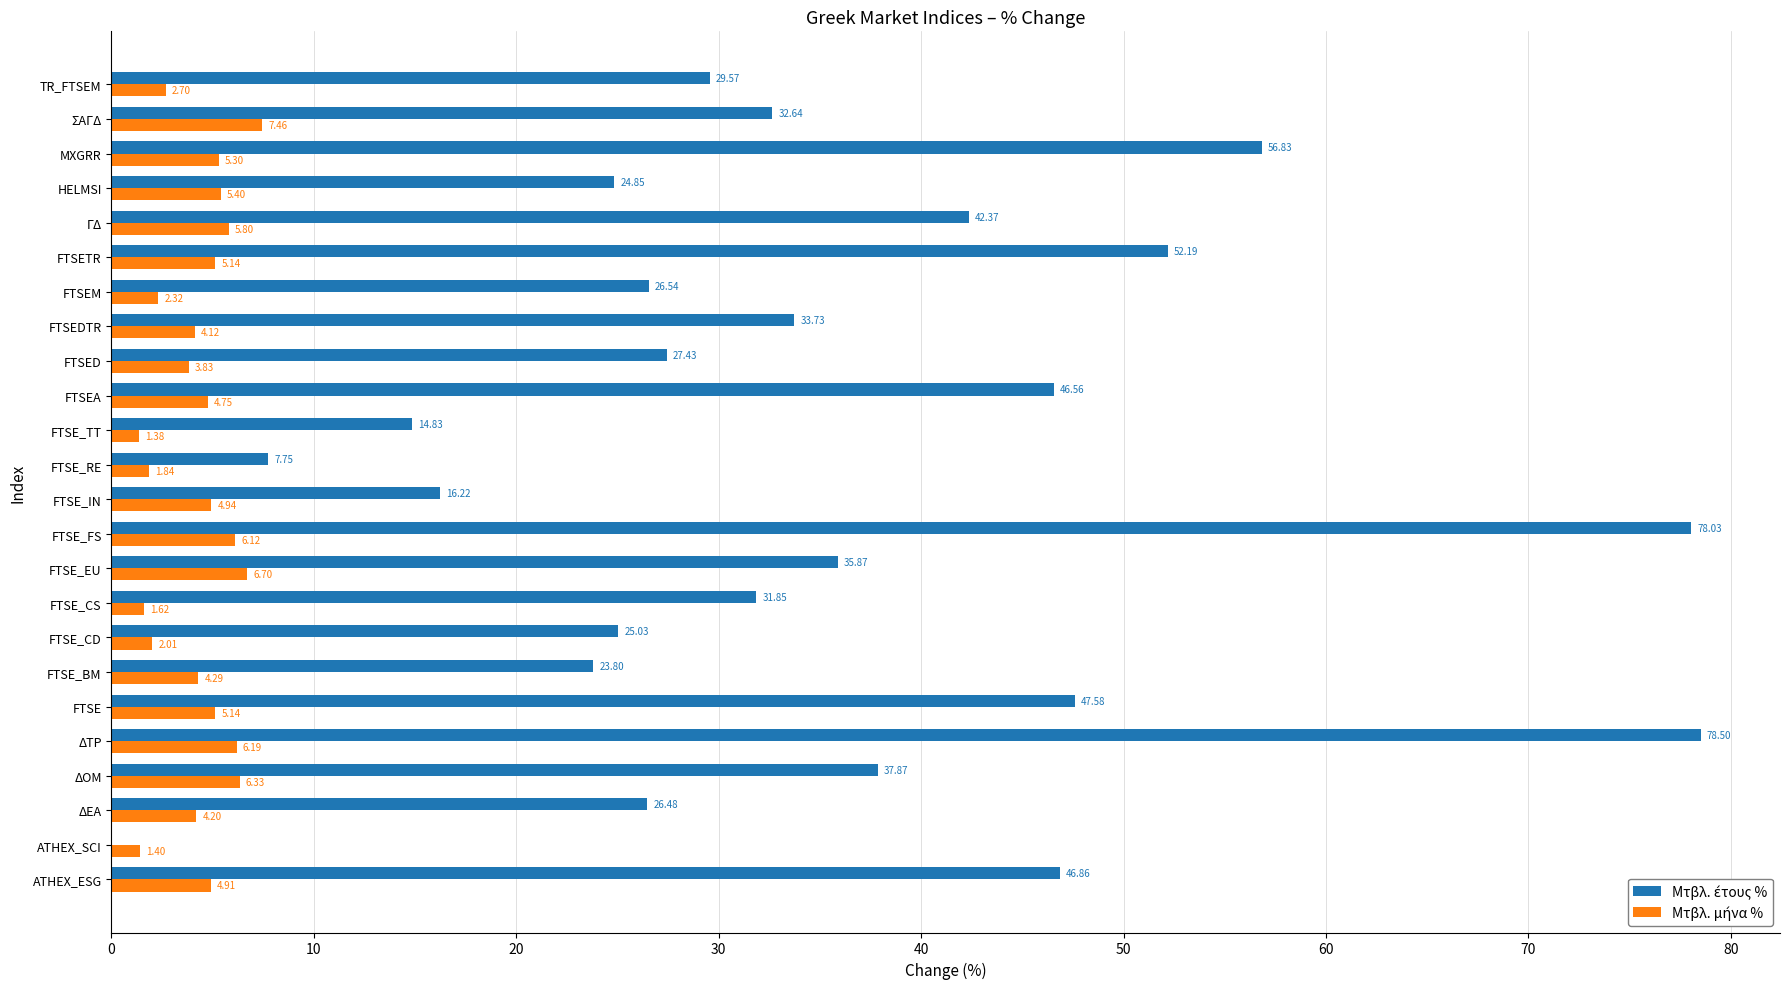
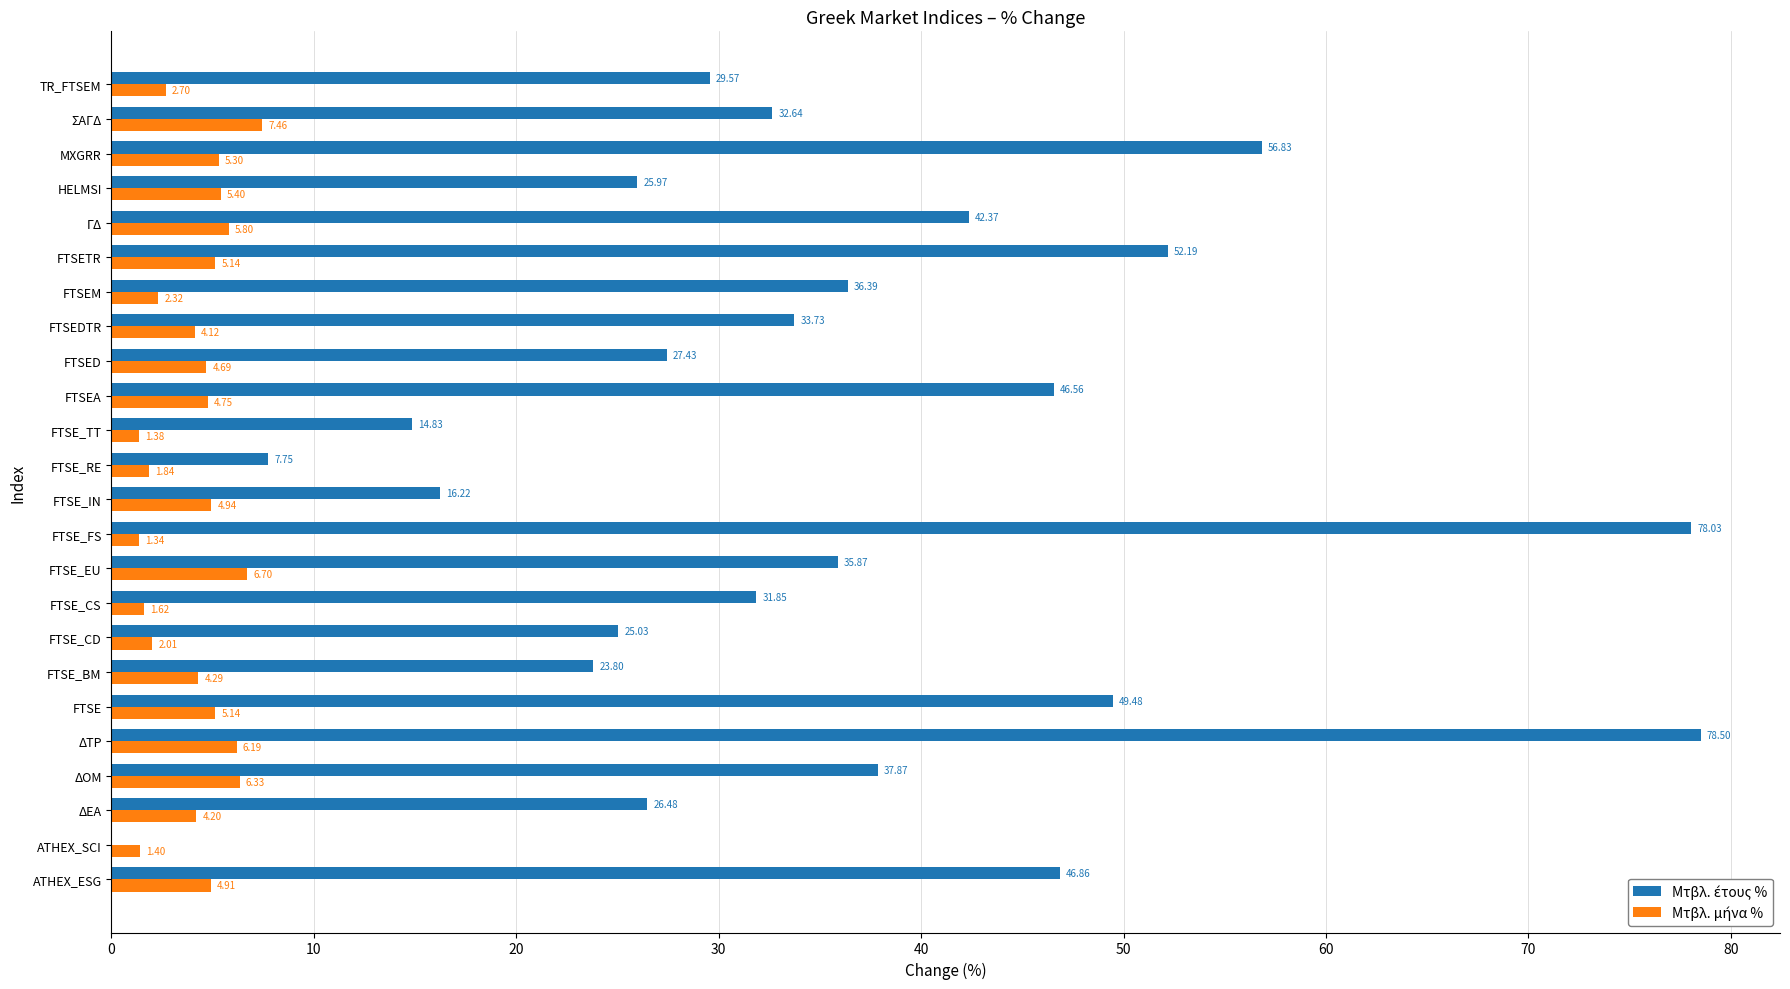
Μτβλ. έτους %, HELMSI: 24.85 -> 25.97
Μτβλ. έτους %, FTSEM: 26.54 -> 36.39
Μτβλ. μήνα %, FTSED: 3.83 -> 4.69
Μτβλ. μήνα %, FTSE_FS: 6.12 -> 1.34
Μτβλ. έτους %, FTSE: 47.58 -> 49.48
